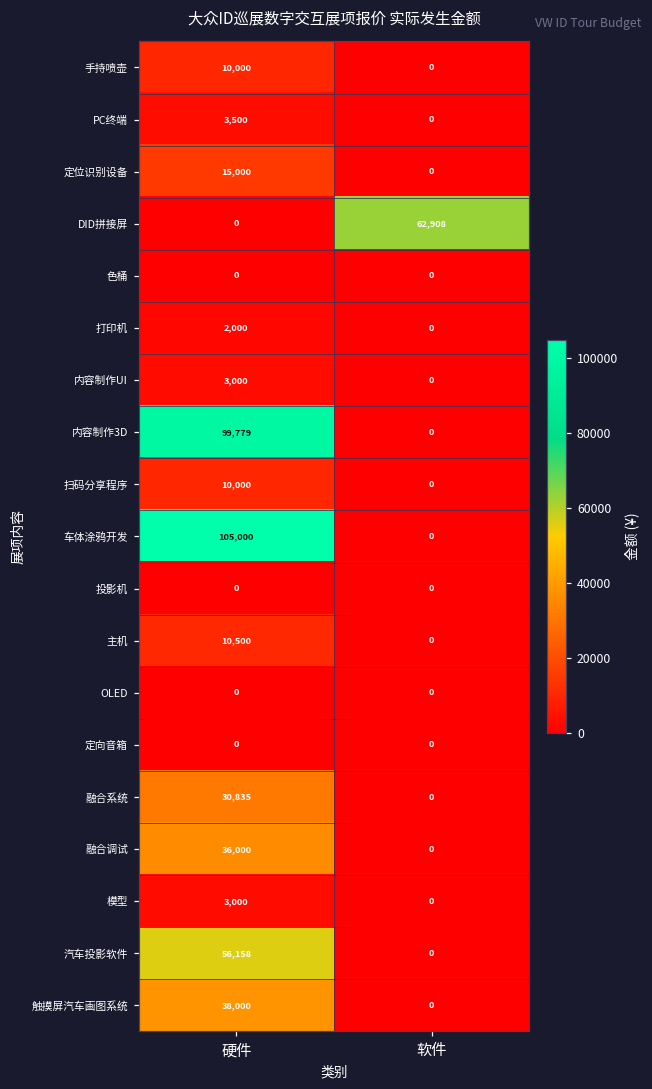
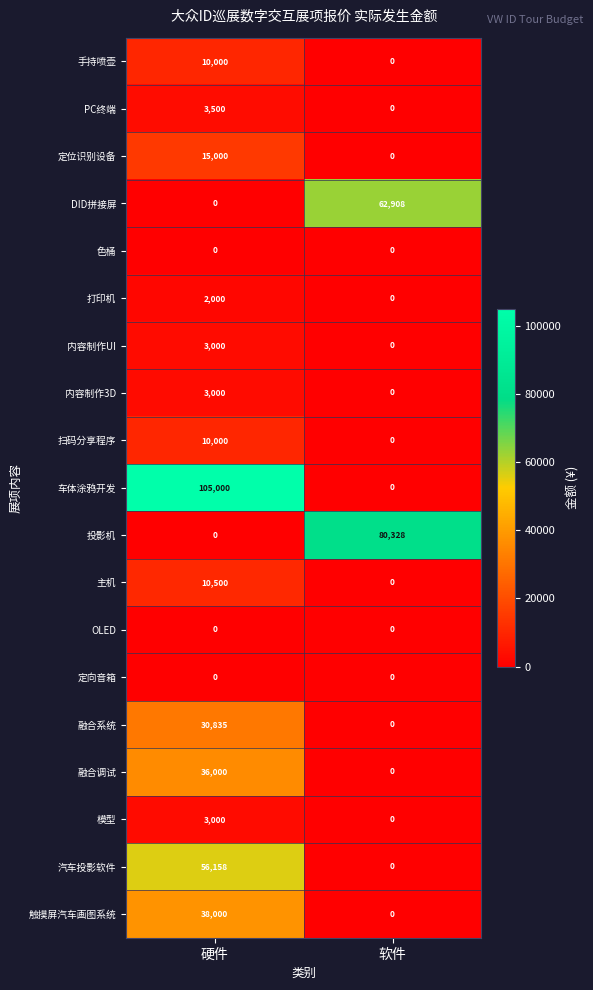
内容制作3D, 硬件: 99,779 -> 3,000
投影机, 软件: 0 -> 80,328
